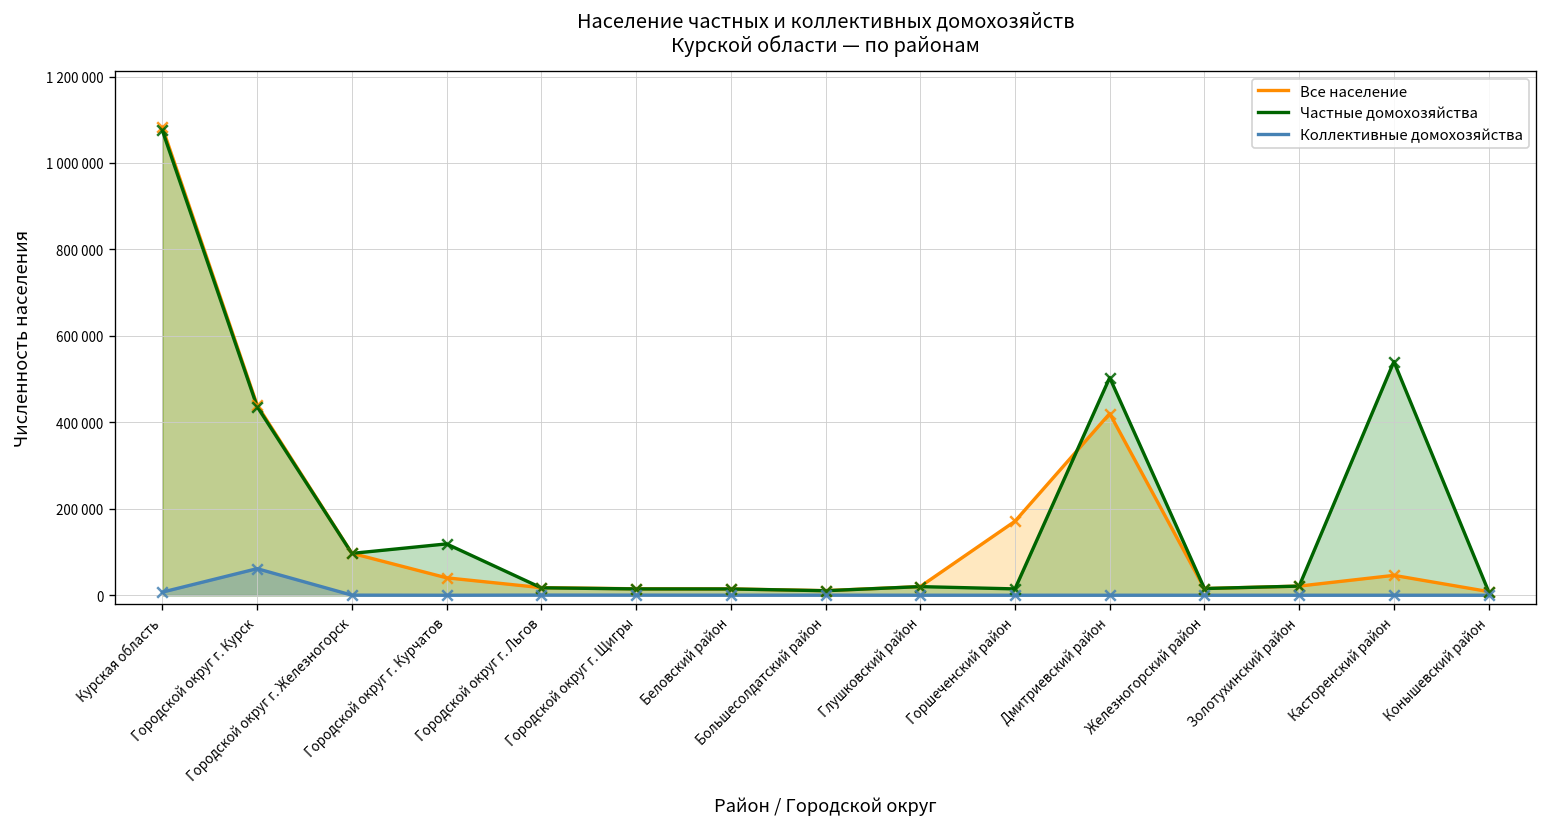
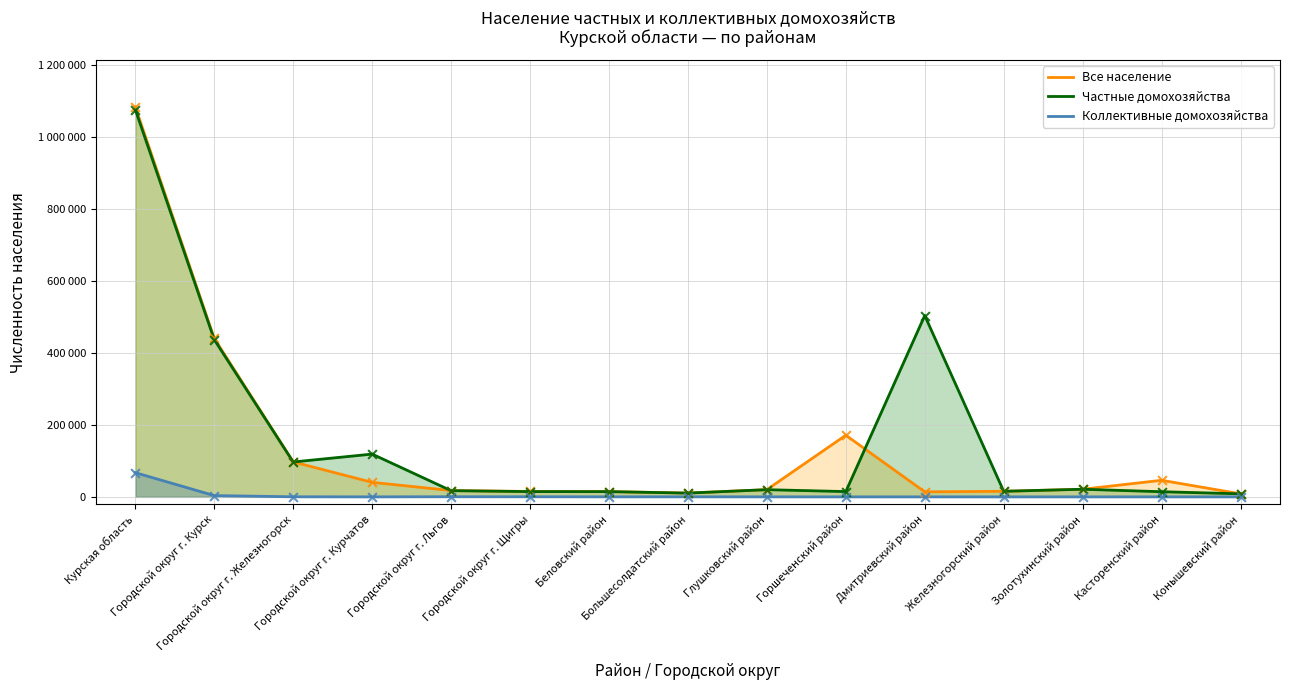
Коллективные домохозяйства, Курская область: 10000 -> 70000
Коллективные домохозяйства, Городской округ г. Курск: 60000 -> 0
Все население, Дмитриевский район: 420000 -> 10000
Частные домохозяйства, Касторенский район: 540000 -> 10000
